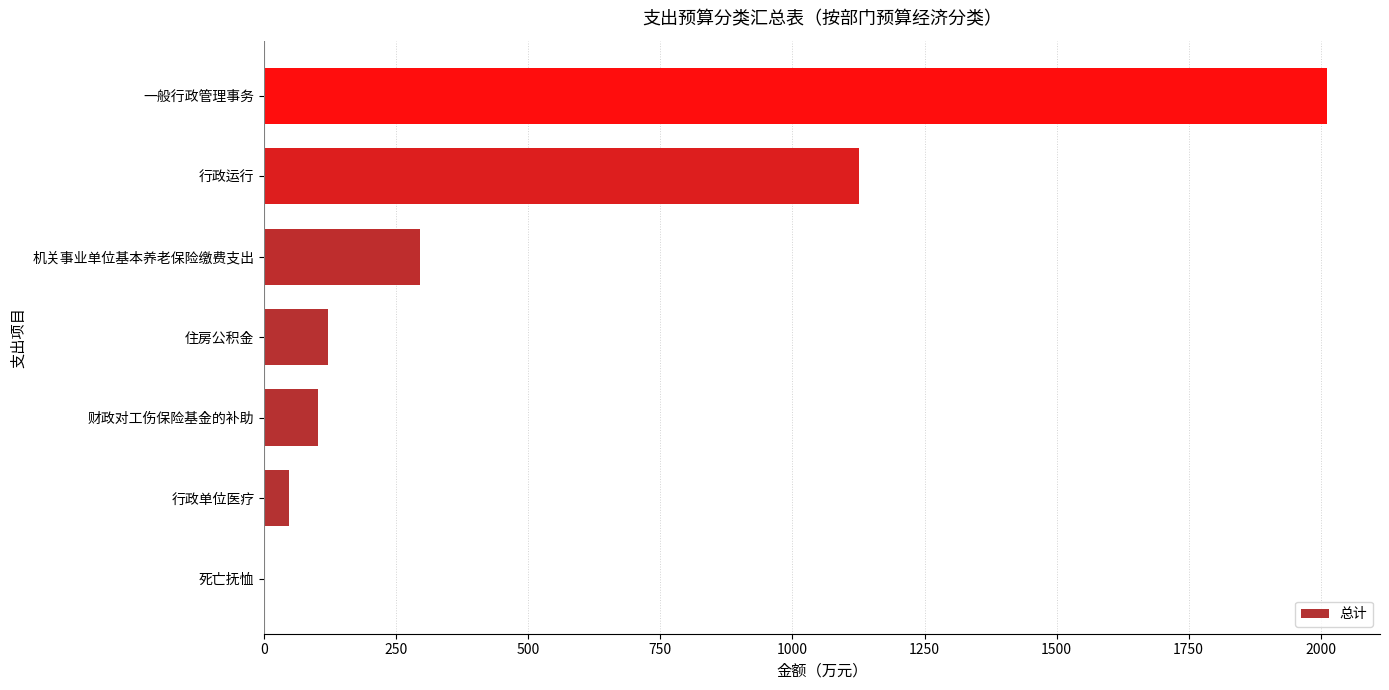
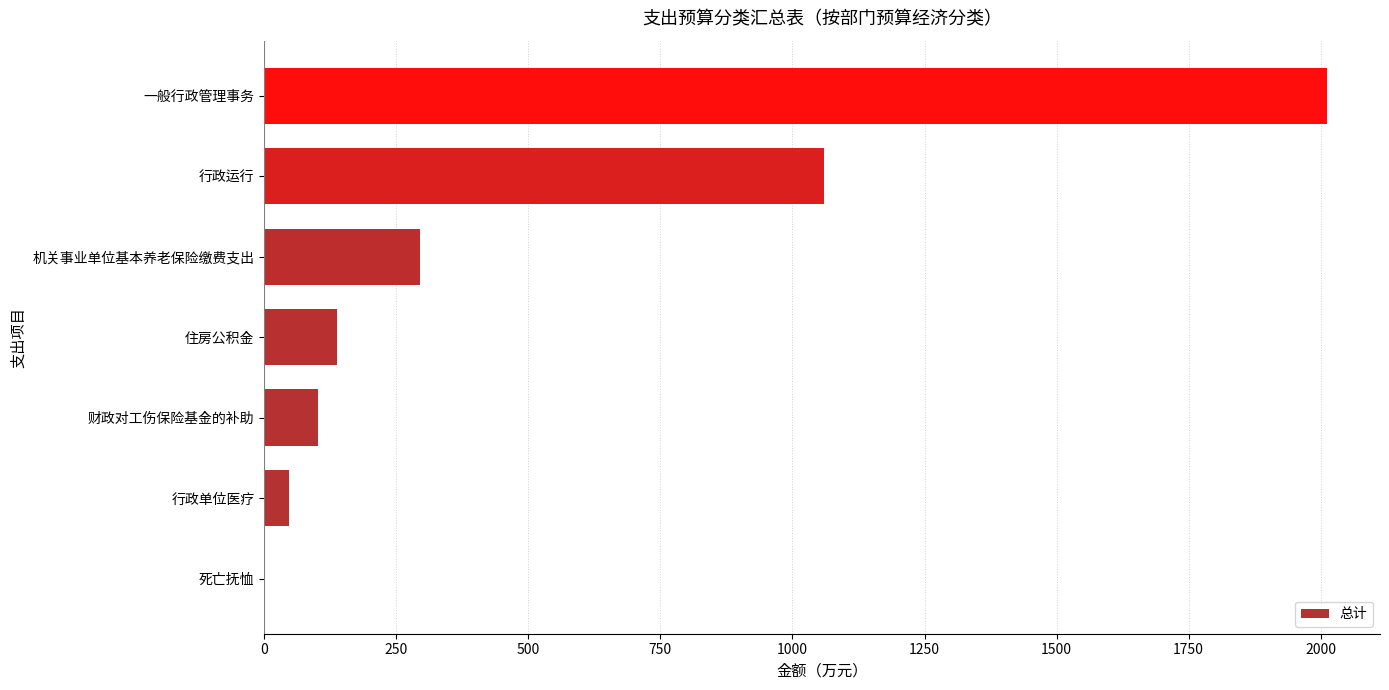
行政运行: 1130 -> 1060
住房公积金: 120 -> 140
